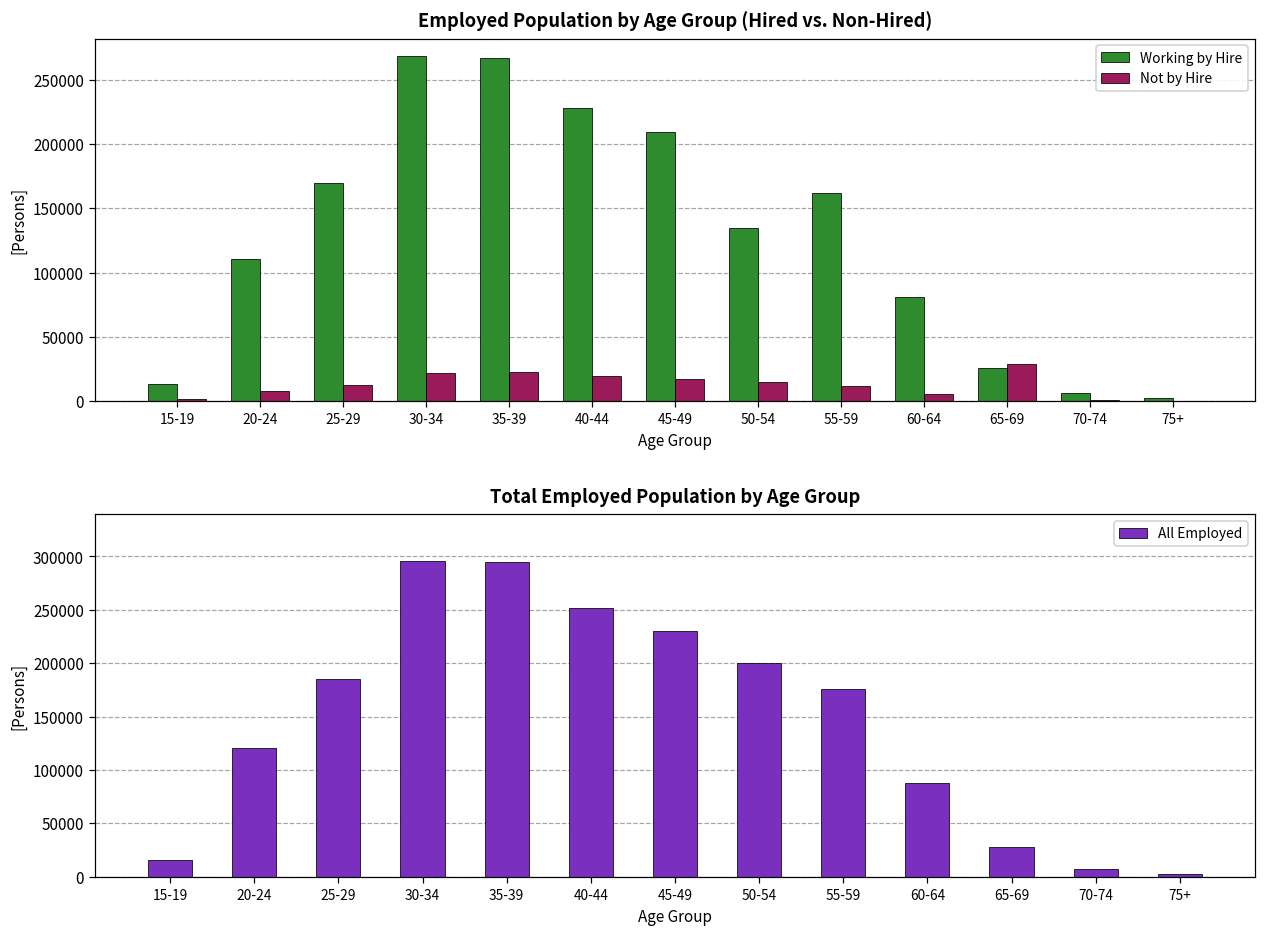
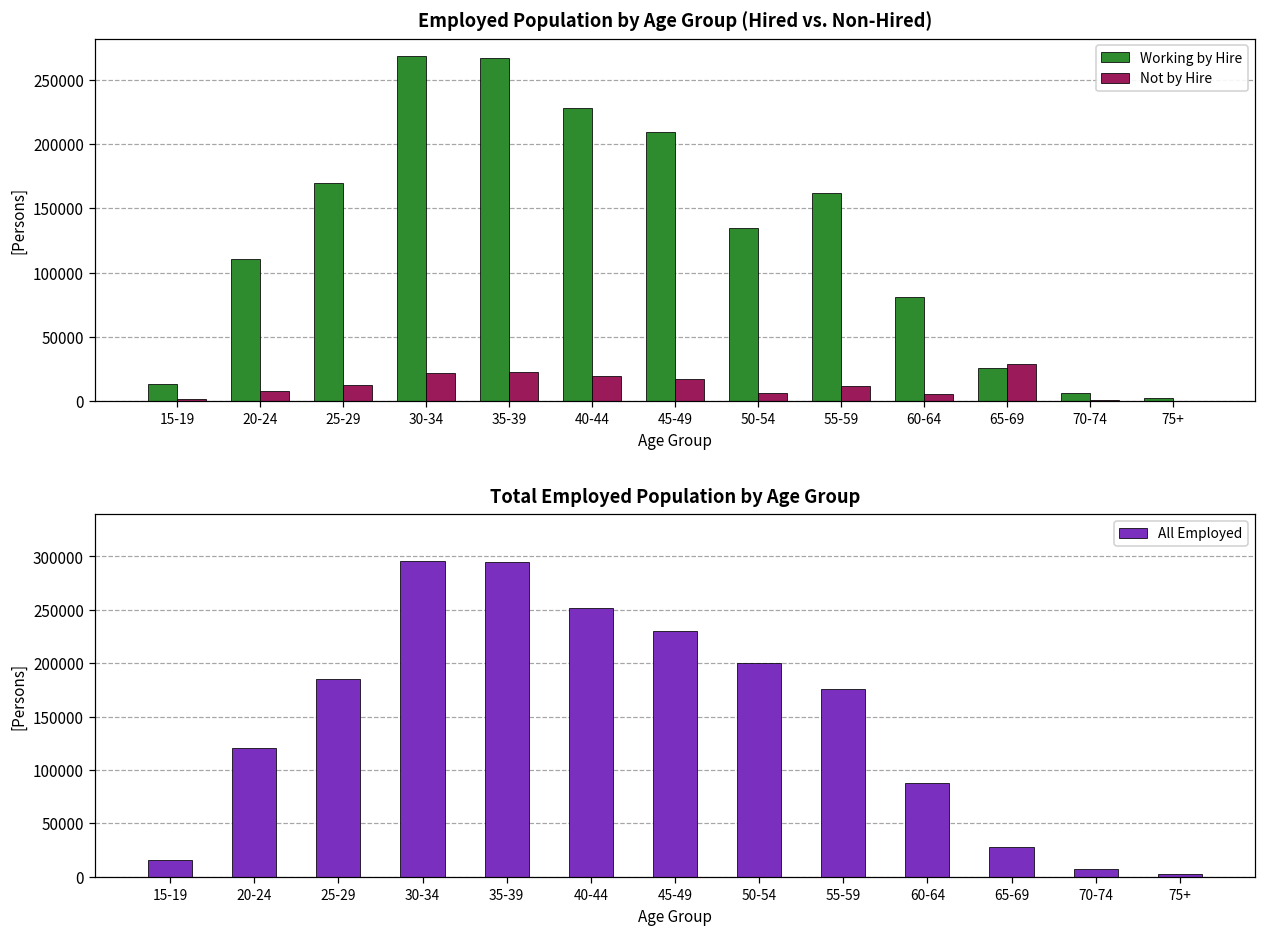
Employed Population by Age Group (Hired vs. Non-Hired), Not by Hire, 50-54: 15000 -> 7000
